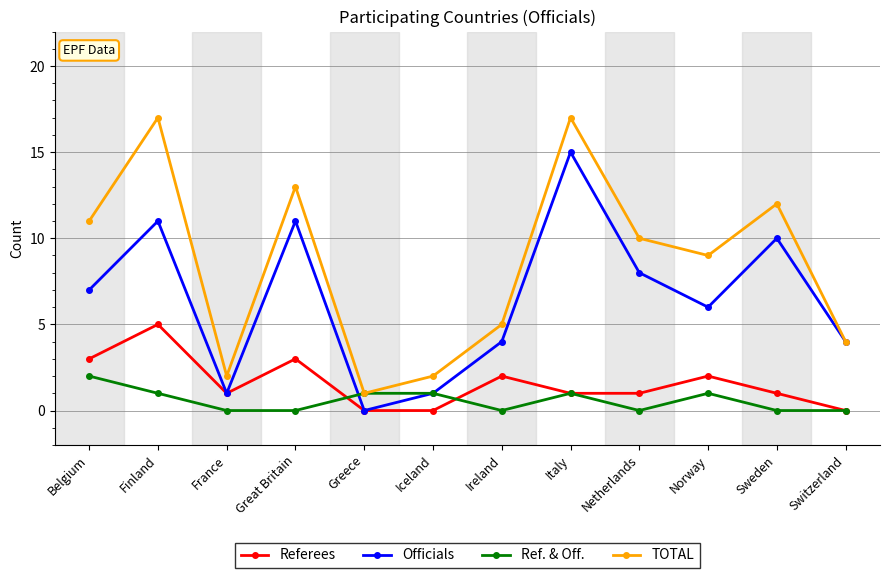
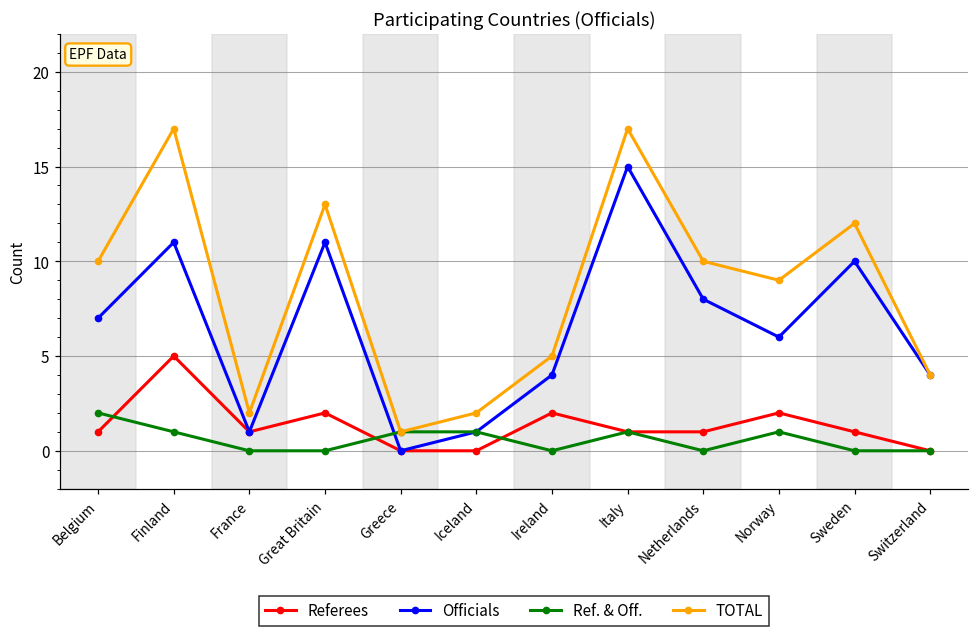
Referees, Belgium: 3 -> 1
TOTAL, Belgium: 11 -> 10
Referees, Great Britain: 3 -> 2
